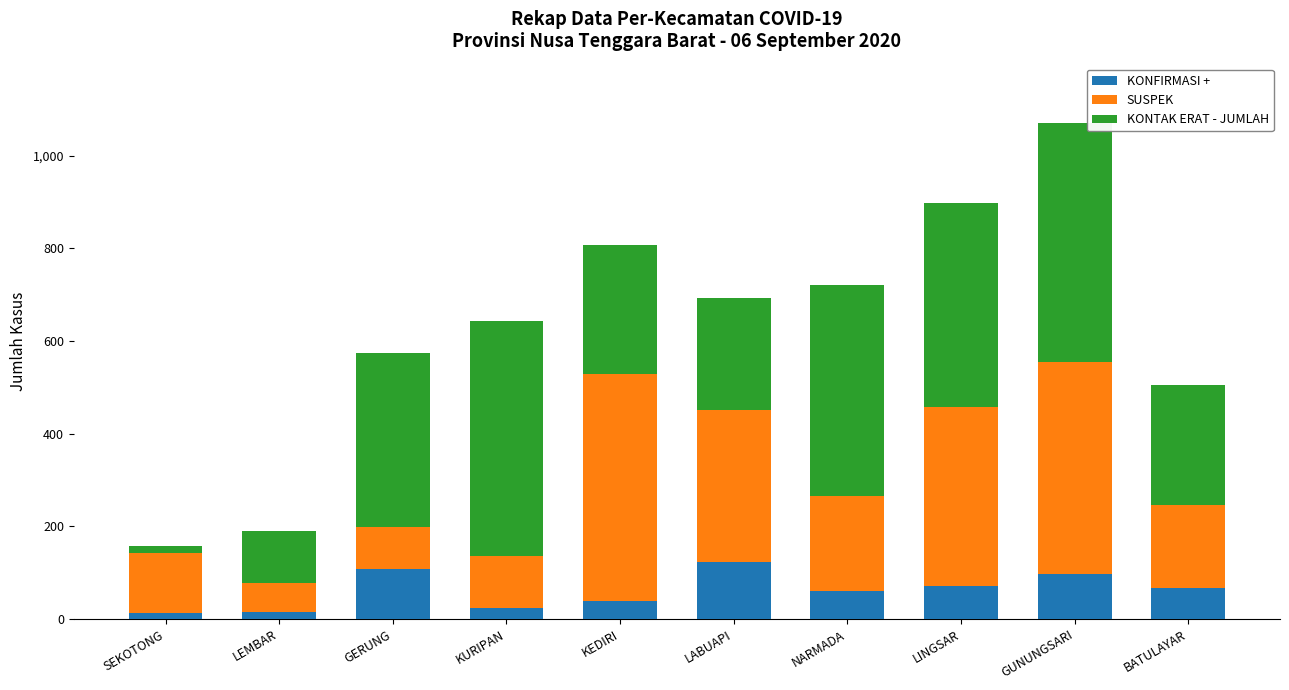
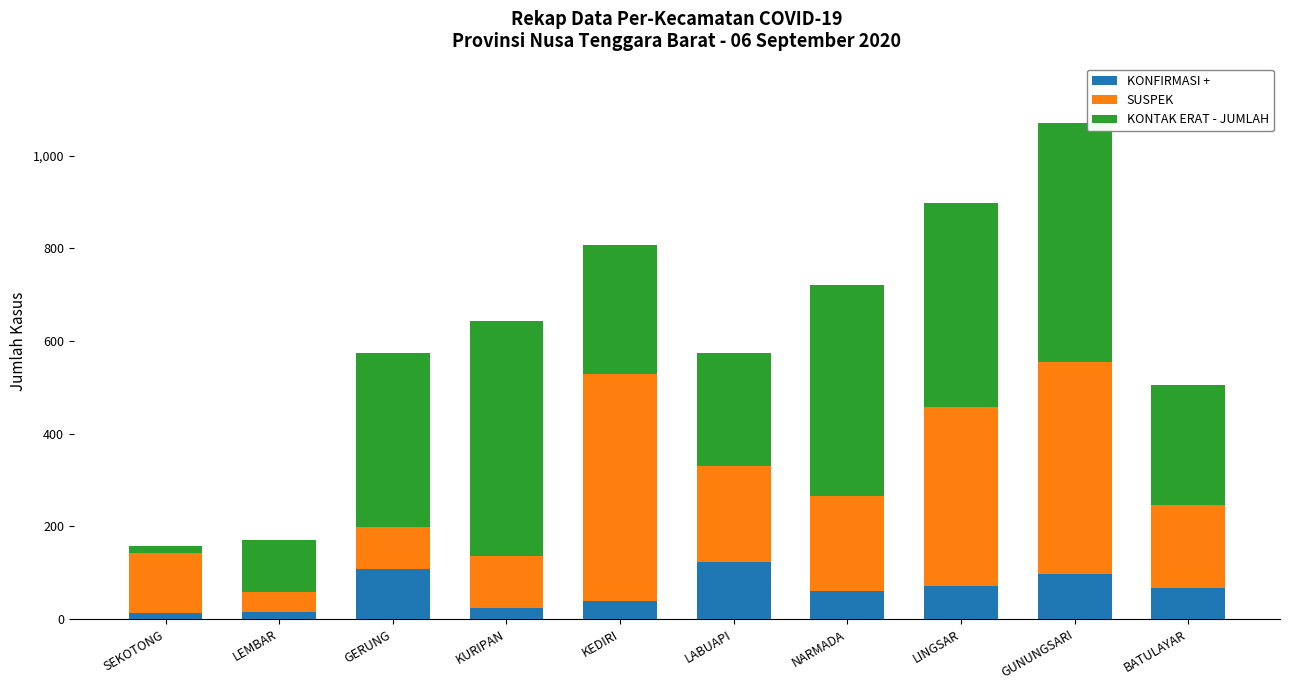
SUSPEK, LEMBAR: 60 -> 40
SUSPEK, LABUAPI: 330 -> 210
